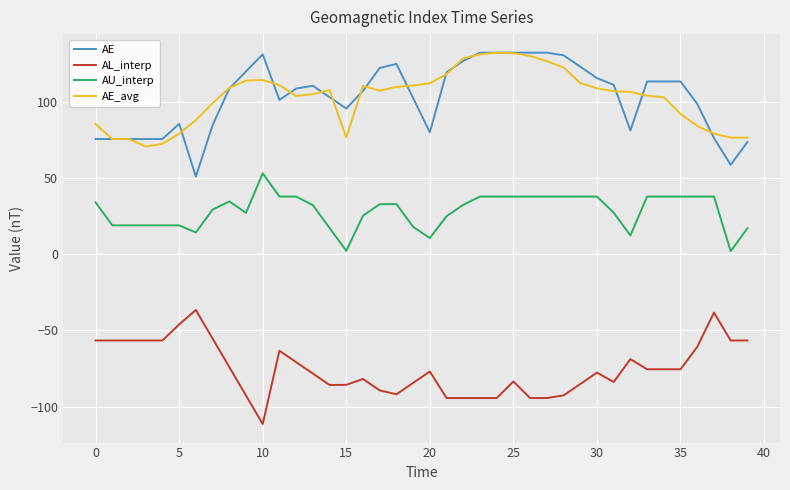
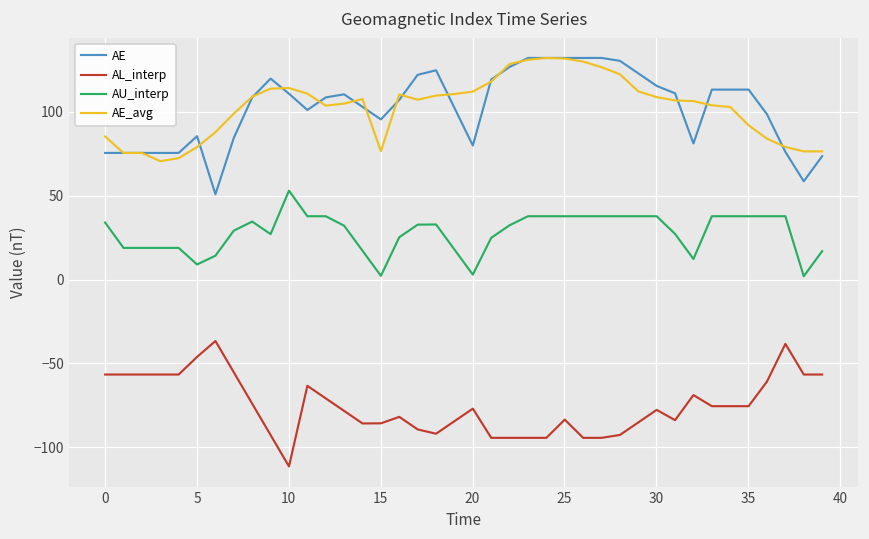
AU_interp, 5: 19 -> 9
AE, 10: 131 -> 111
AU_interp, 20: 11 -> 3
